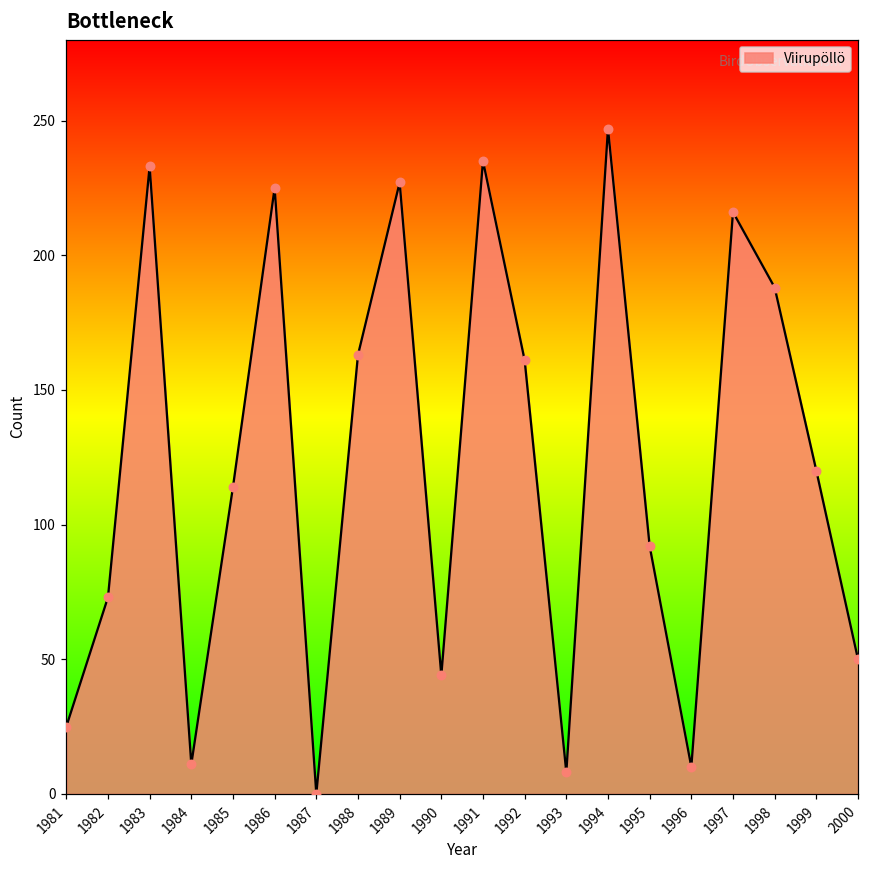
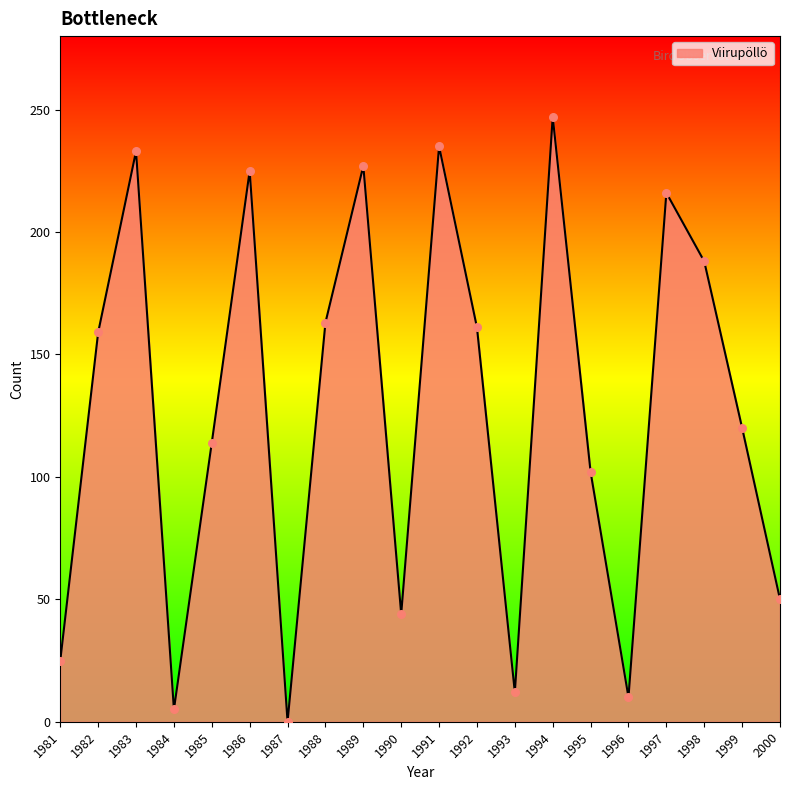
1982: 73 -> 159
1984: 11 -> 5
1993: 8 -> 12
1995: 92 -> 102
